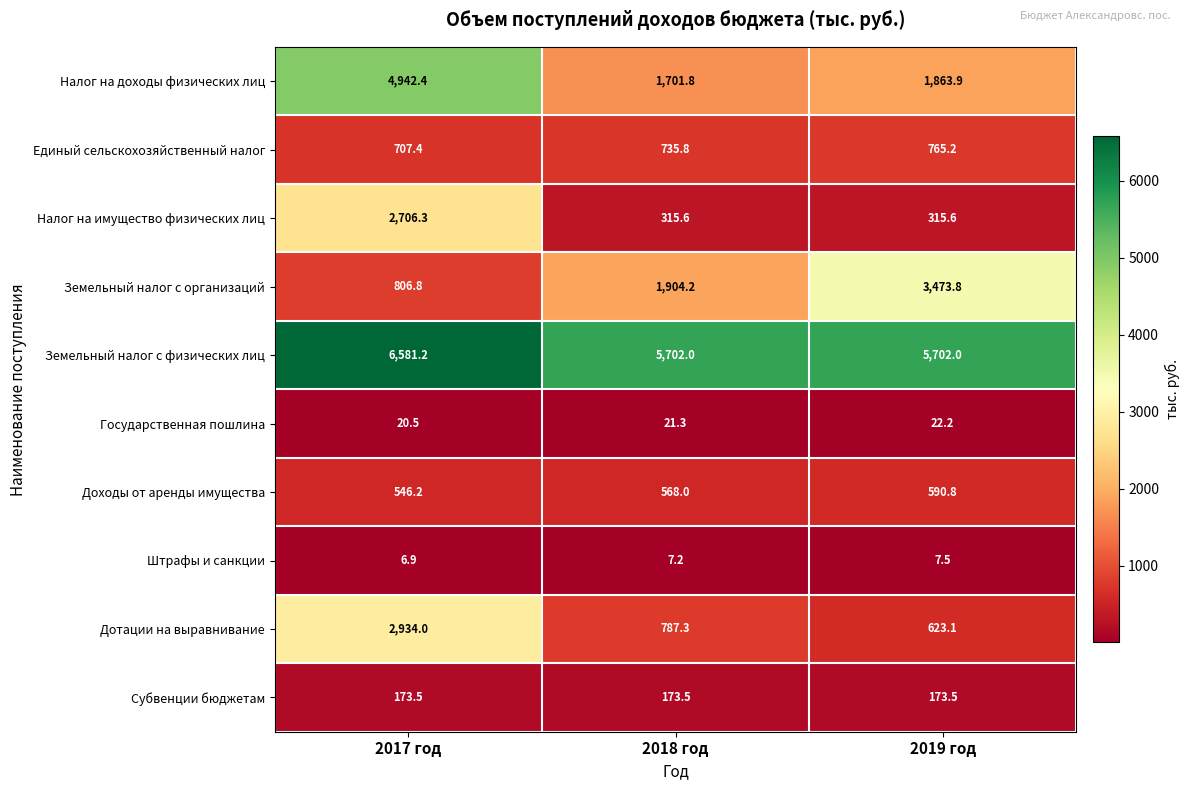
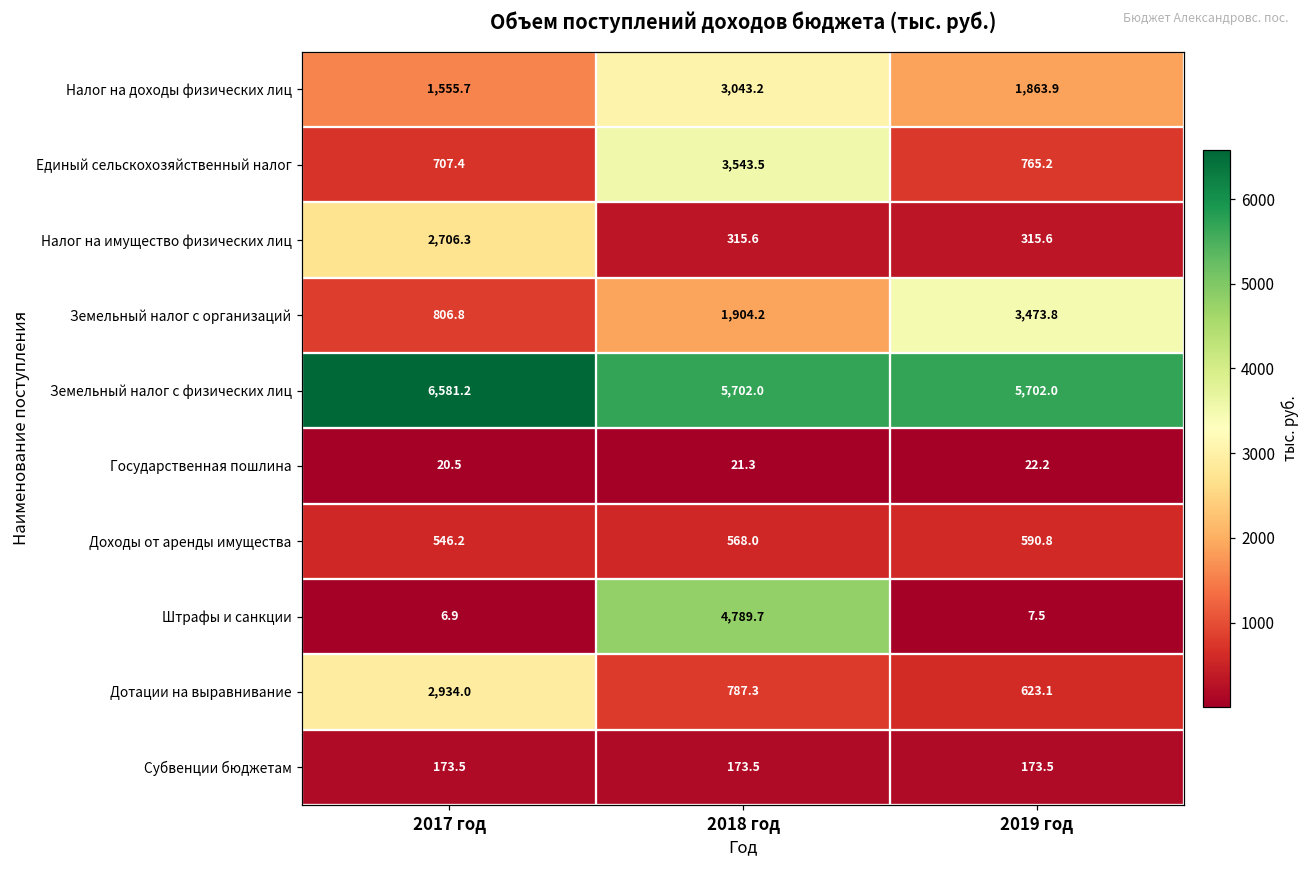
Налог на доходы физических лиц, 2017 год: 4,942.4 -> 1,555.7
Налог на доходы физических лиц, 2018 год: 1,701.8 -> 3,043.2
Единый сельскохозяйственный налог, 2018 год: 735.8 -> 3,543.5
Штрафы и санкции, 2018 год: 7.2 -> 4,789.7
